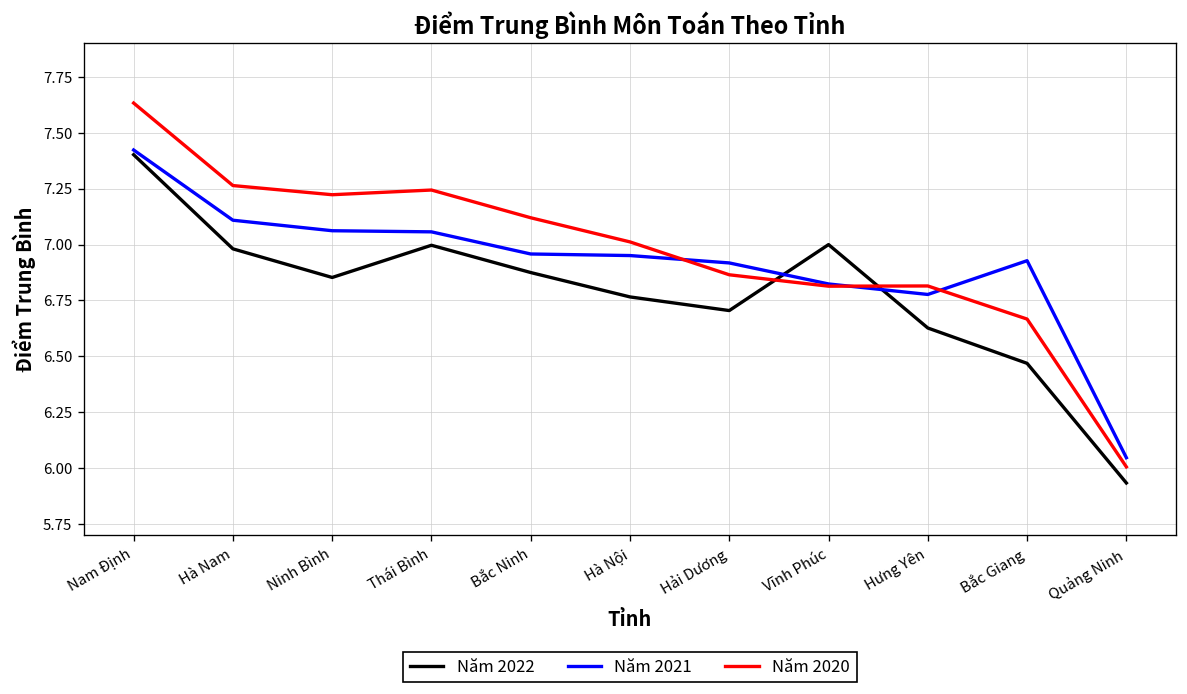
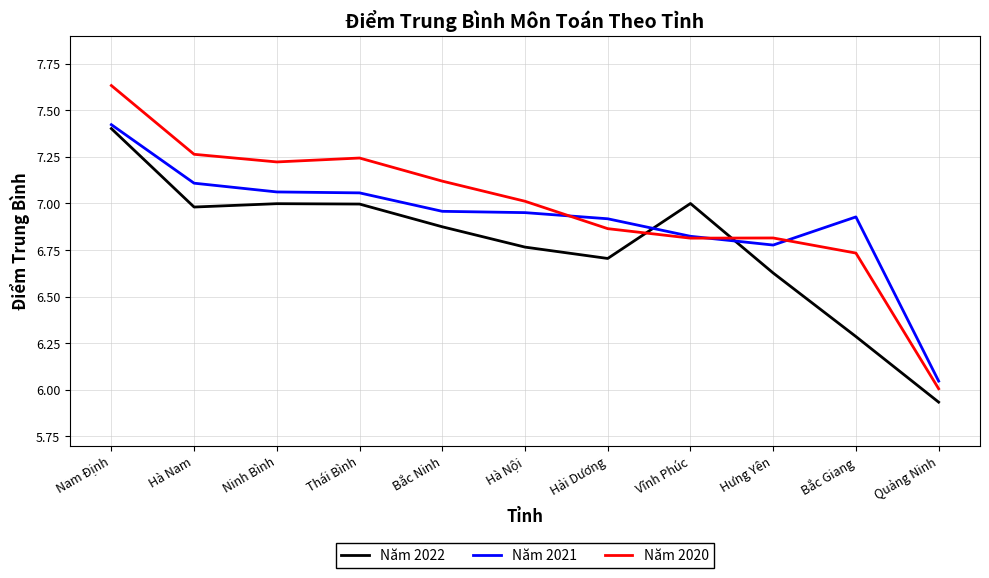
Năm 2022, Ninh Bình: 6.85 -> 7.00
Năm 2022, Bắc Giang: 6.47 -> 6.29
Năm 2020, Bắc Giang: 6.67 -> 6.73
